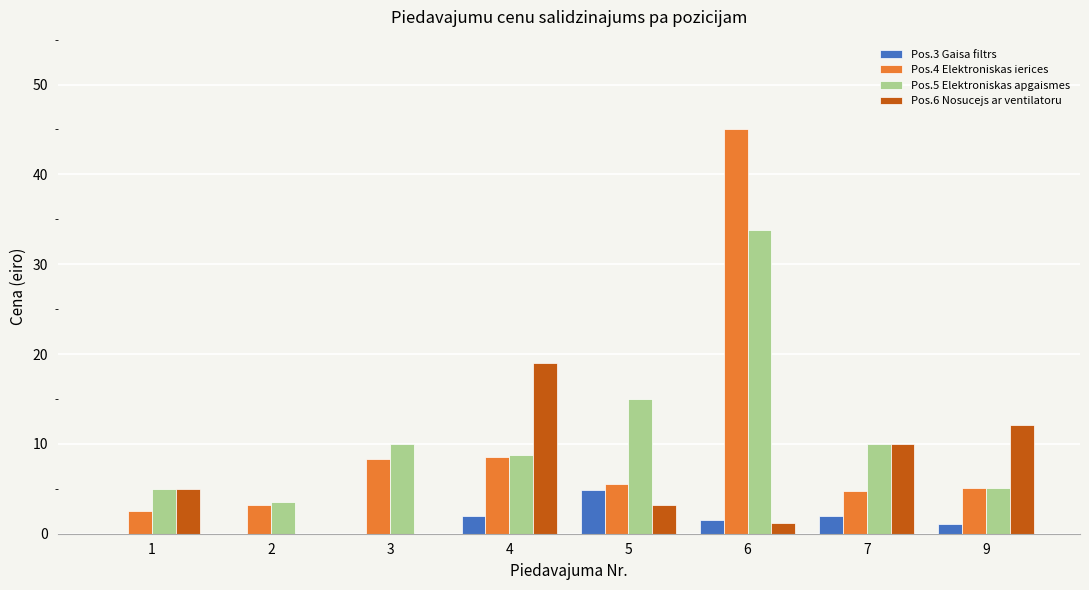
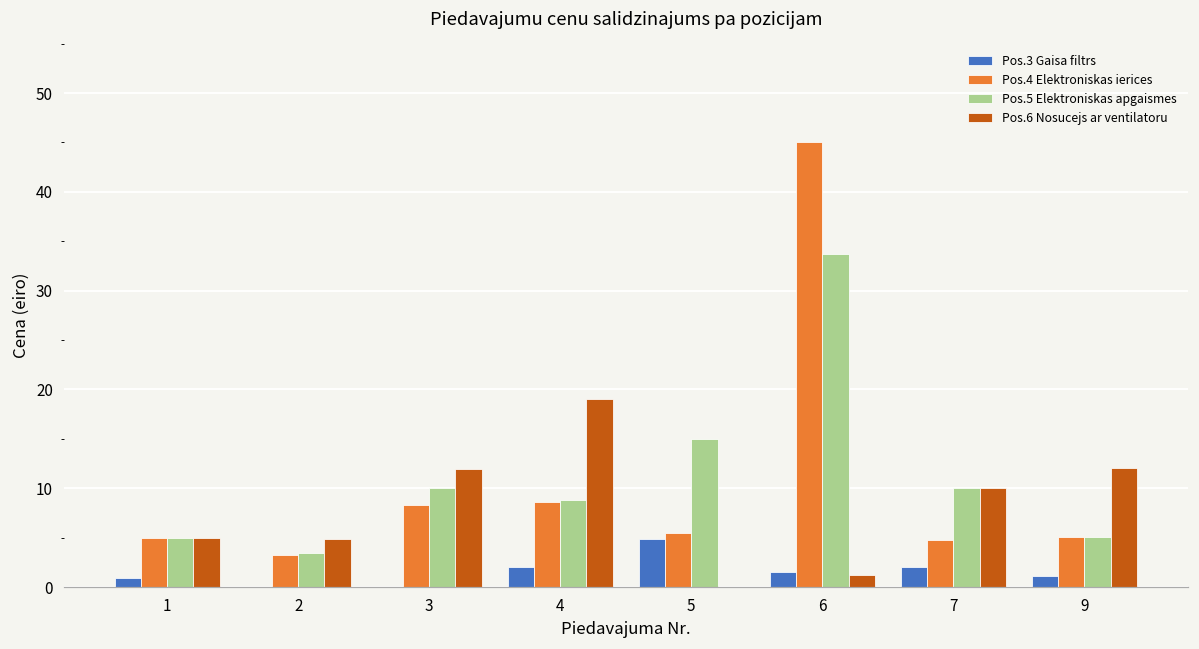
Pos.3 Gaisa filtrs, 1: 0 -> 1
Pos.4 Elektroniskas ierices, 1: 3 -> 5
Pos.6 Nosucejs ar ventilatoru, 2: 0 -> 5
Pos.6 Nosucejs ar ventilatoru, 3: 0 -> 12
Pos.6 Nosucejs ar ventilatoru, 5: 3 -> 0
